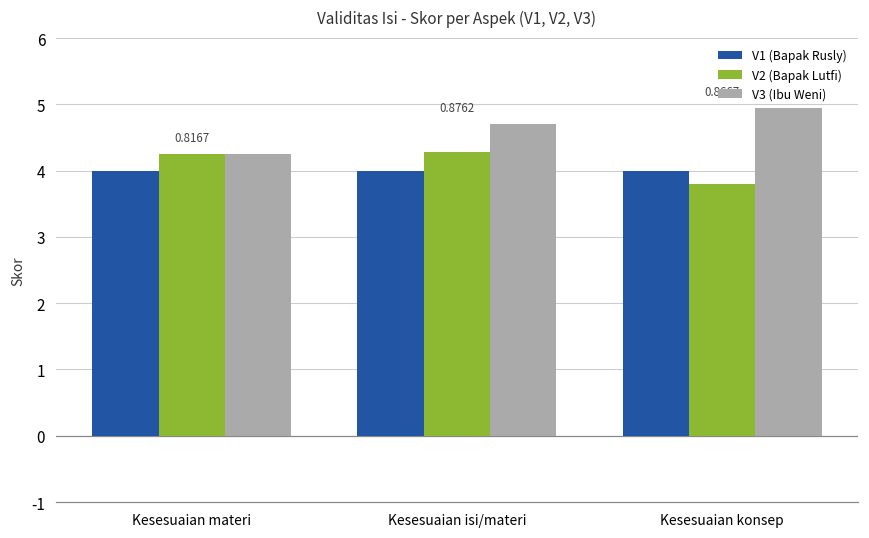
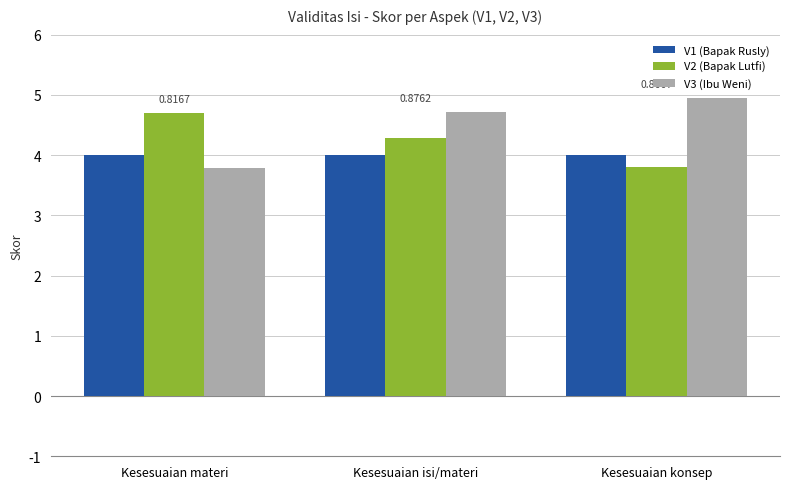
V2 (Bapak Lutfi), Kesesuaian materi: 4.3 -> 4.7
V3 (Ibu Weni), Kesesuaian materi: 4.3 -> 3.8
